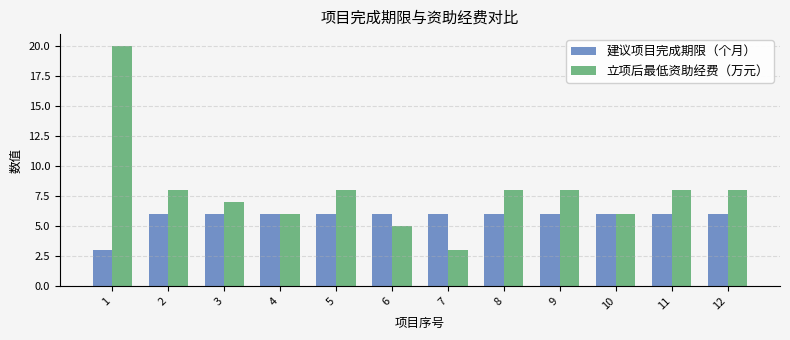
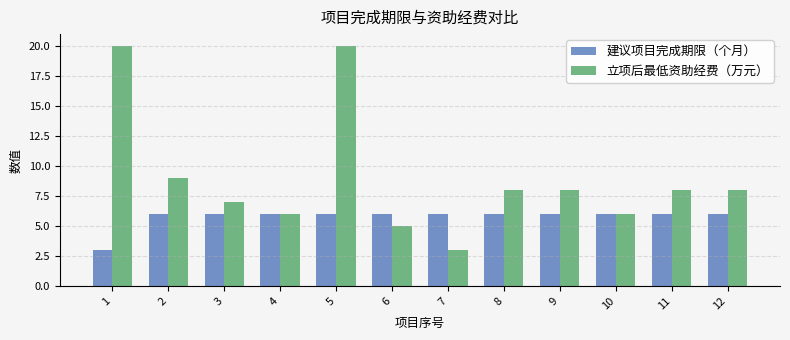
立项后最低资助经费（万元）, 2: 8 -> 9
立项后最低资助经费（万元）, 5: 8 -> 20
